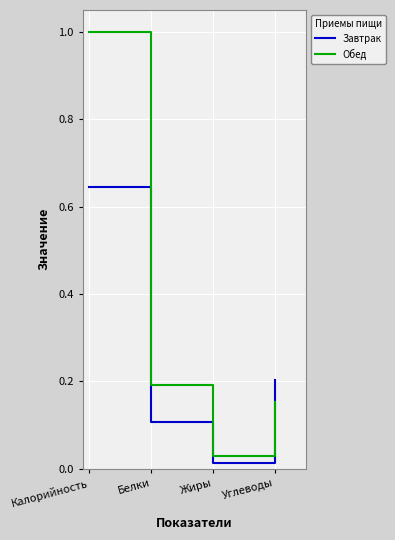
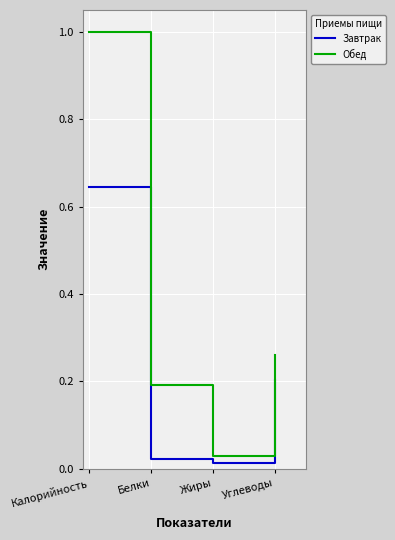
Завтрак, Белки: 0.11 -> 0.02
Обед, Углеводы: 0.15 -> 0.26
